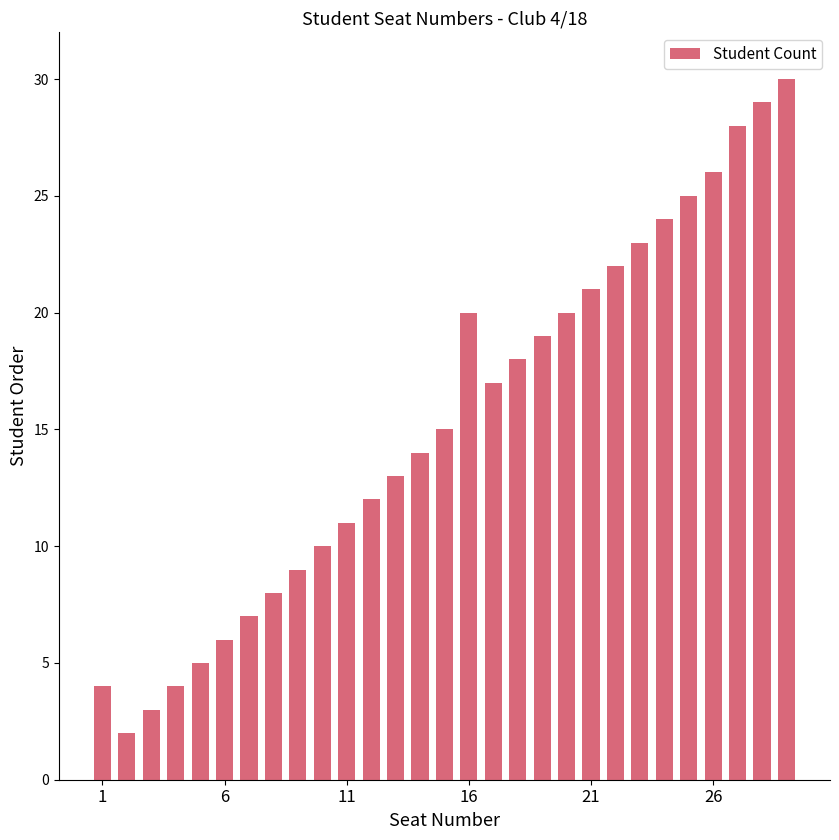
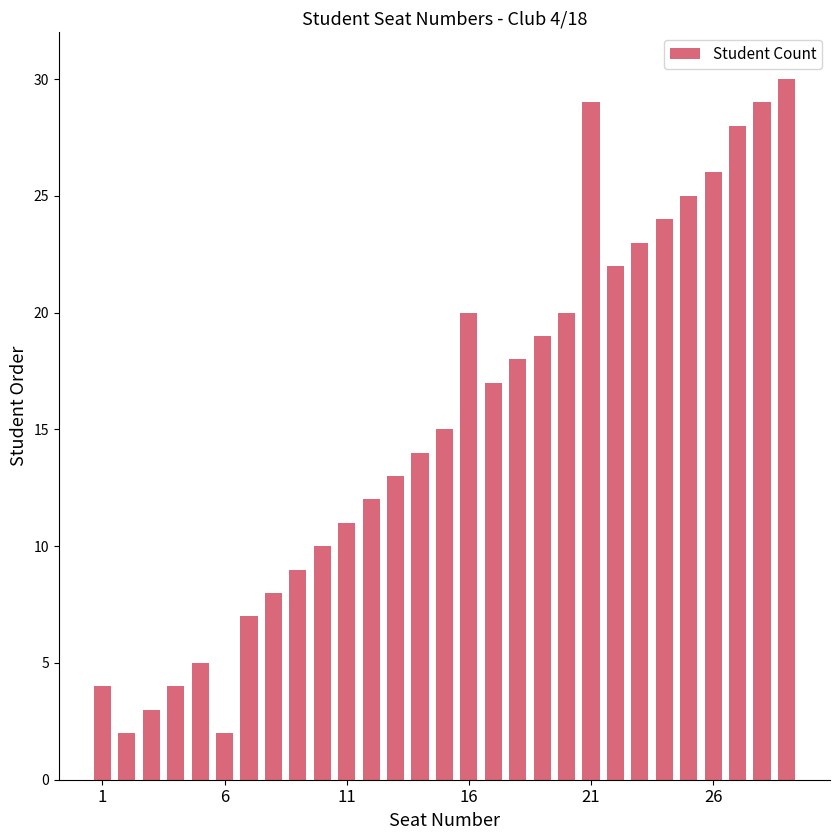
6: 6 -> 2
21: 21 -> 29
